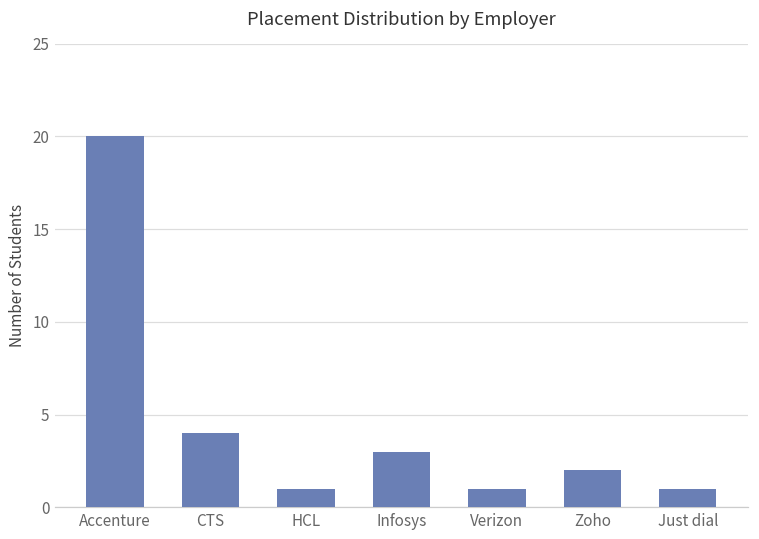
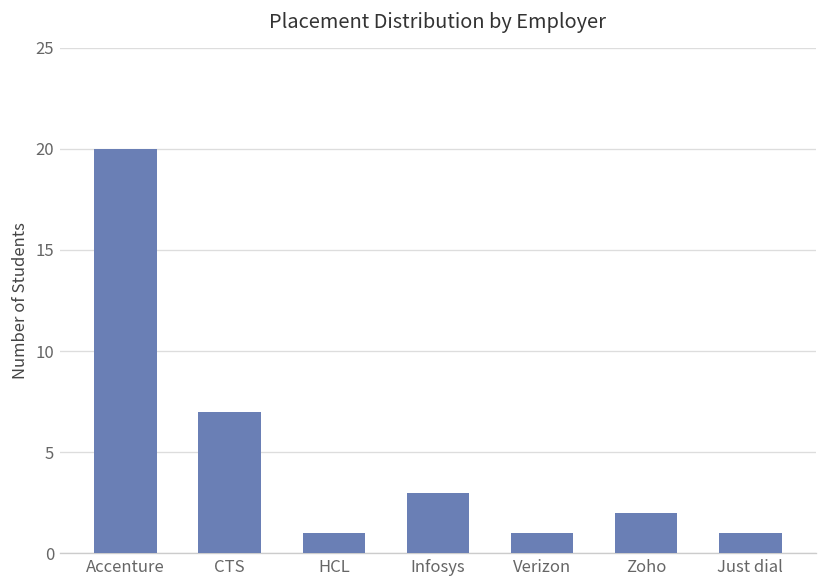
CTS: 4 -> 7
